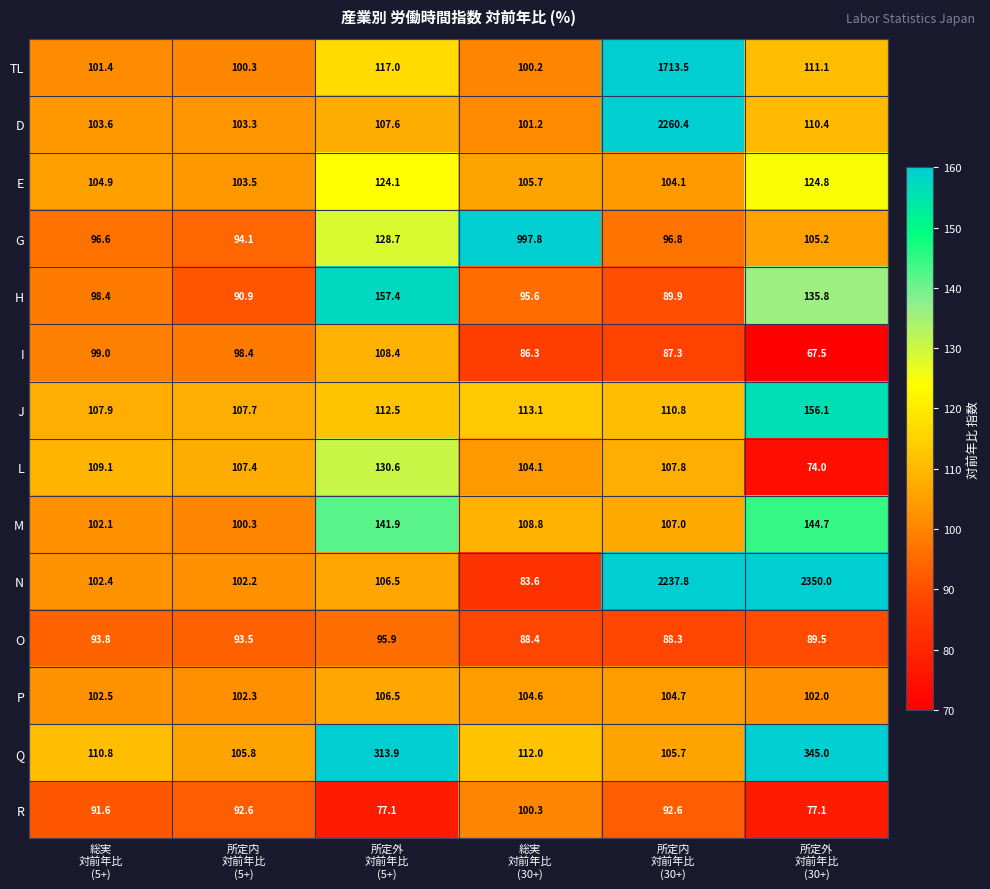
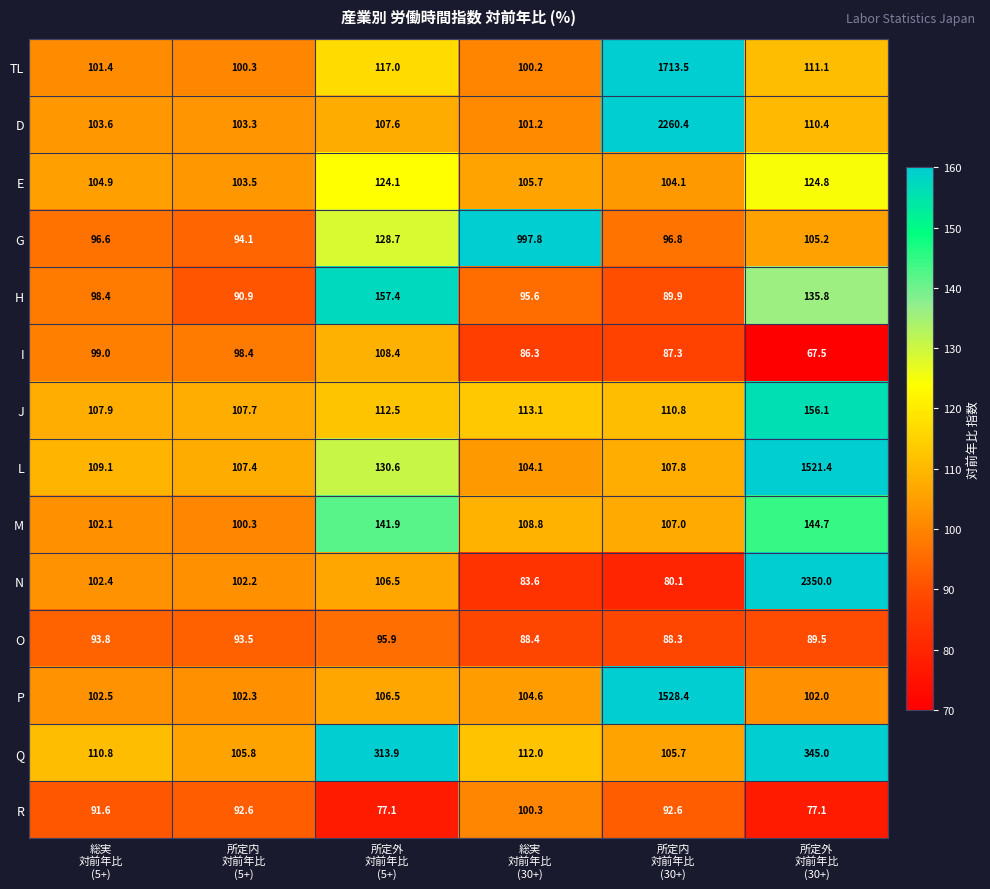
L, 所定外 対前年比 (30+): 74.0 -> 1521.4
N, 所定内 対前年比 (30+): 2237.8 -> 80.1
P, 所定内 対前年比 (30+): 104.7 -> 1528.4
